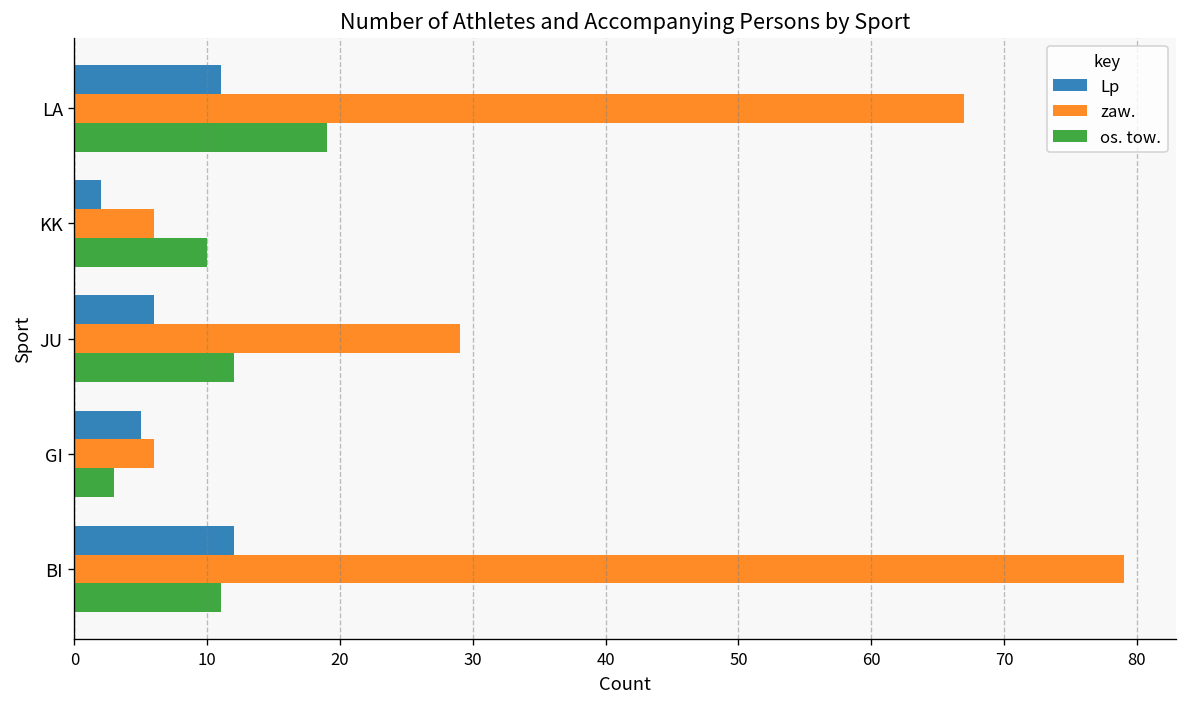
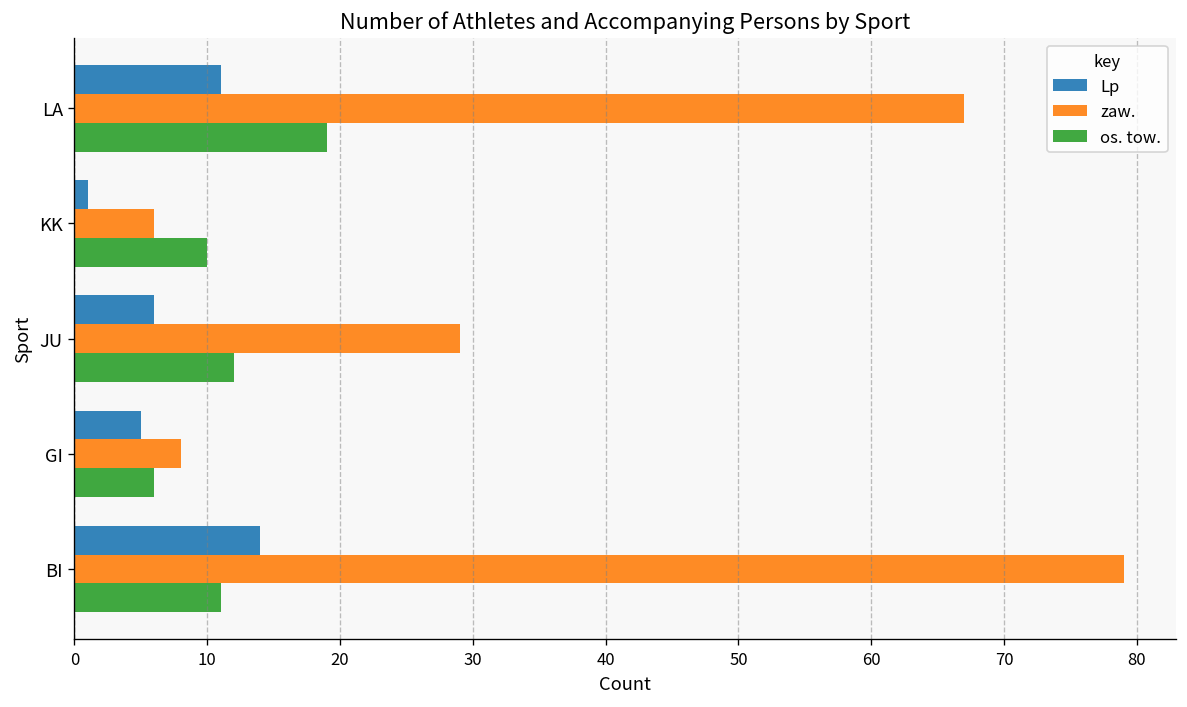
Lp, KK: 2 -> 1
zaw., GI: 6 -> 8
os. tow., GI: 3 -> 6
Lp, BI: 12 -> 14
